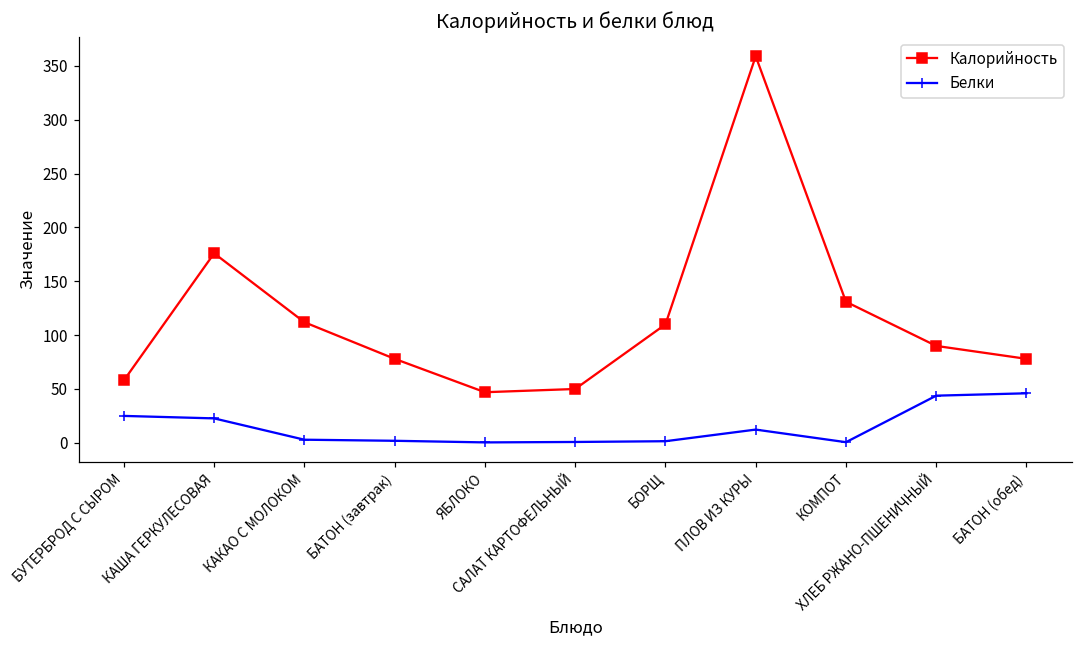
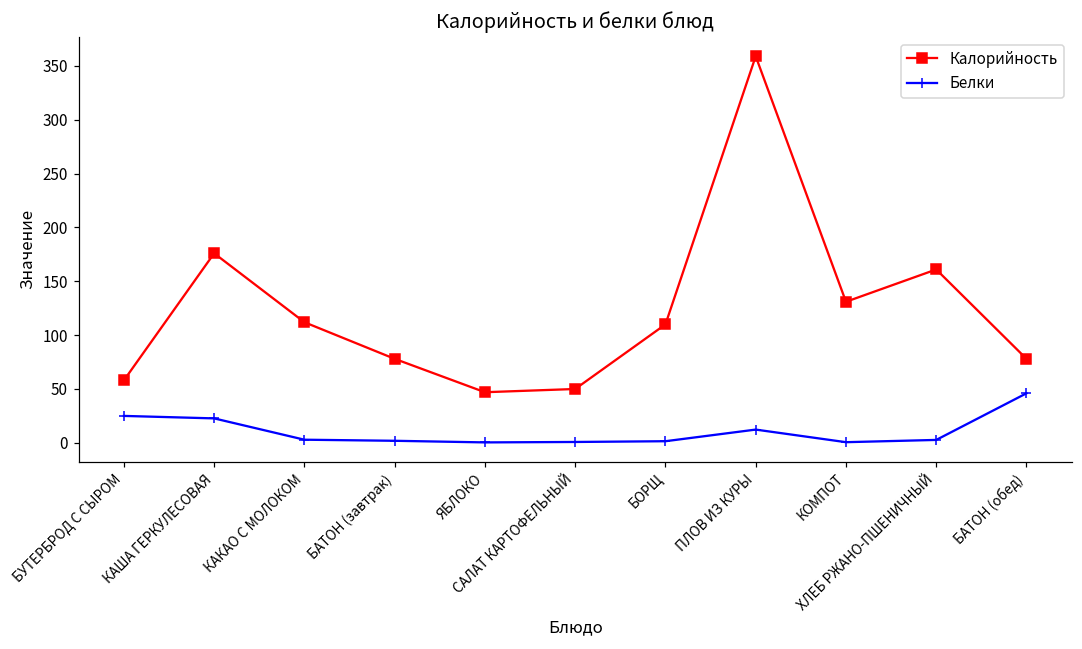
Калорийность, ХЛЕБ РЖАНО-ПШЕНИЧНЫЙ: 90 -> 160
Белки, ХЛЕБ РЖАНО-ПШЕНИЧНЫЙ: 40 -> 0
